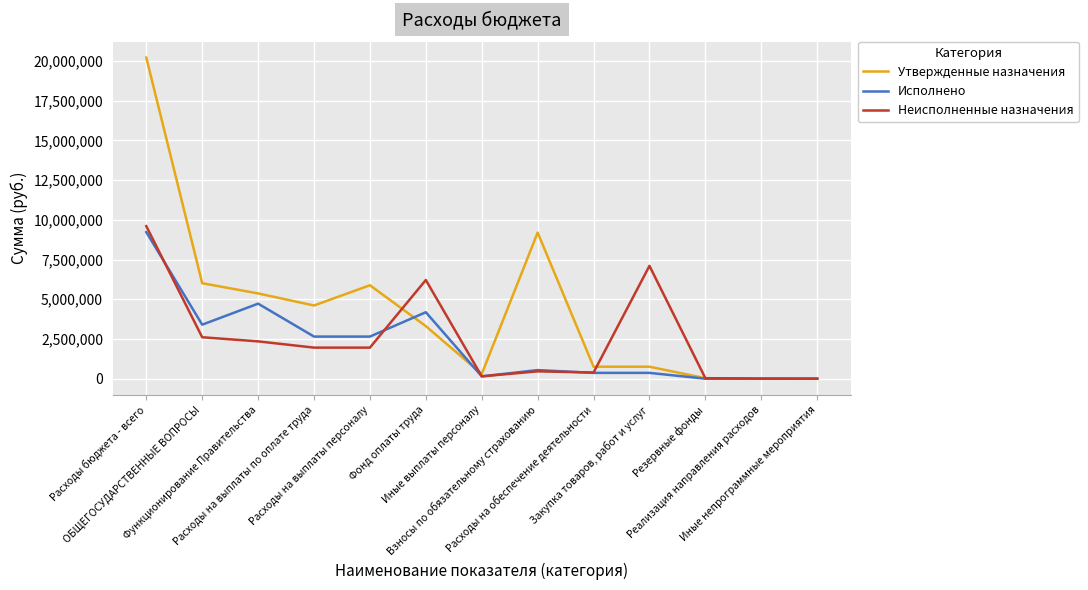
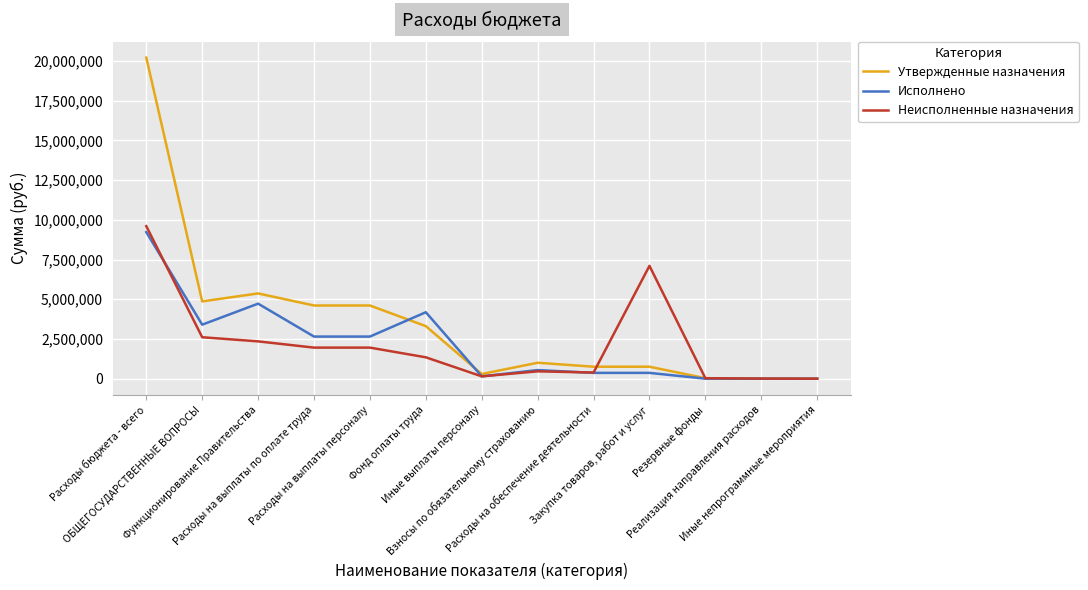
Утвержденные назначения, ОБЩЕГОСУДАРСТВЕННЫЕ ВОПРОСЫ: 6,000,000 -> 4,900,000
Утвержденные назначения, Расходы на выплаты персоналу: 5,900,000 -> 4,600,000
Неисполненные назначения, Фонд оплаты труда: 6,200,000 -> 1,300,000
Утвержденные назначения, Взносы по обязательному страхованию: 9,200,000 -> 1,000,000
